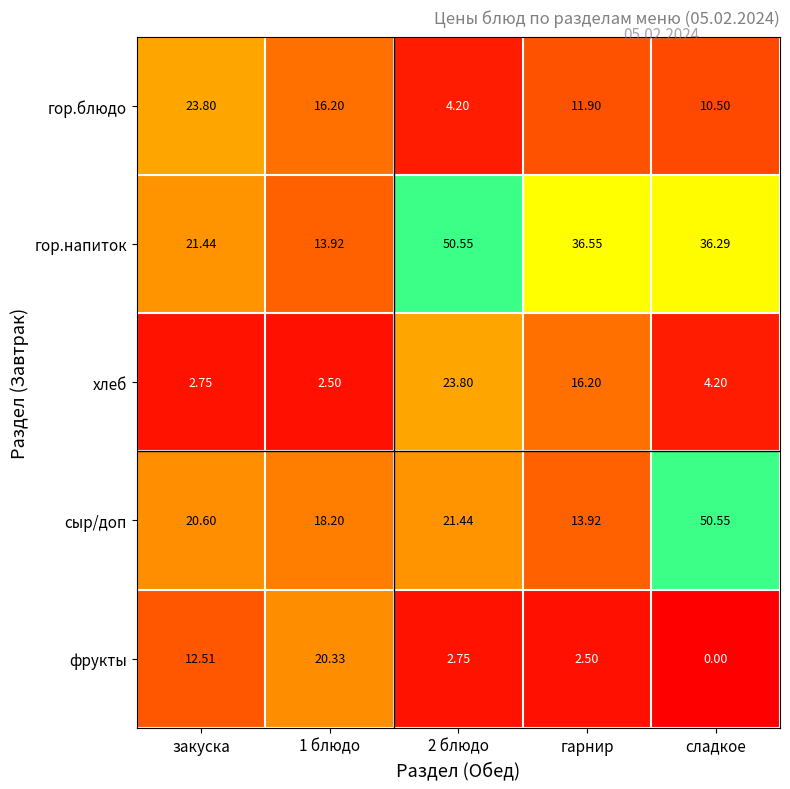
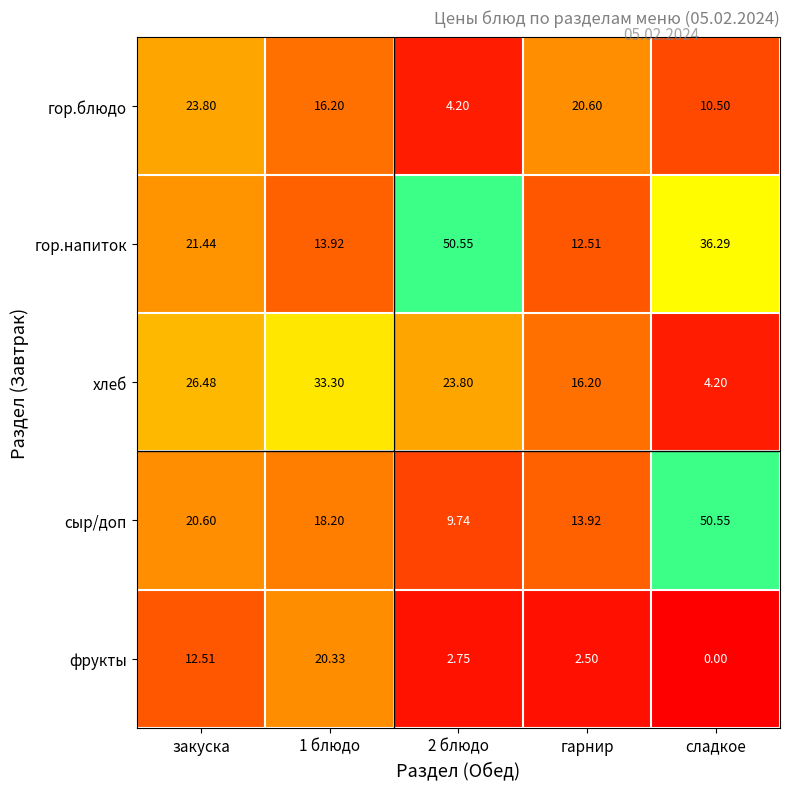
гор.блюдо, гарнир: 11.90 -> 20.60
гор.напиток, гарнир: 36.55 -> 12.51
хлеб, закуска: 2.75 -> 26.48
хлеб, 1 блюдо: 2.50 -> 33.30
сыр/доп, 2 блюдо: 21.44 -> 9.74
